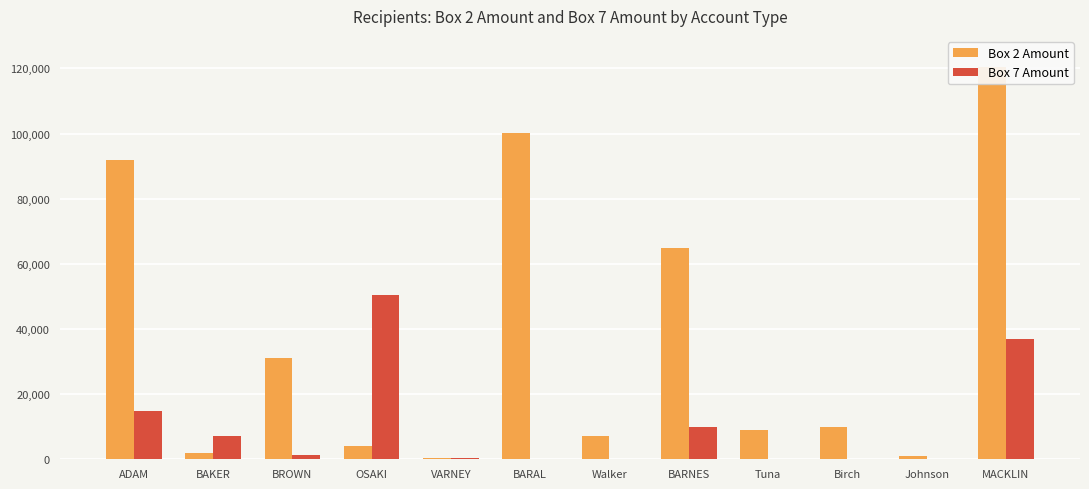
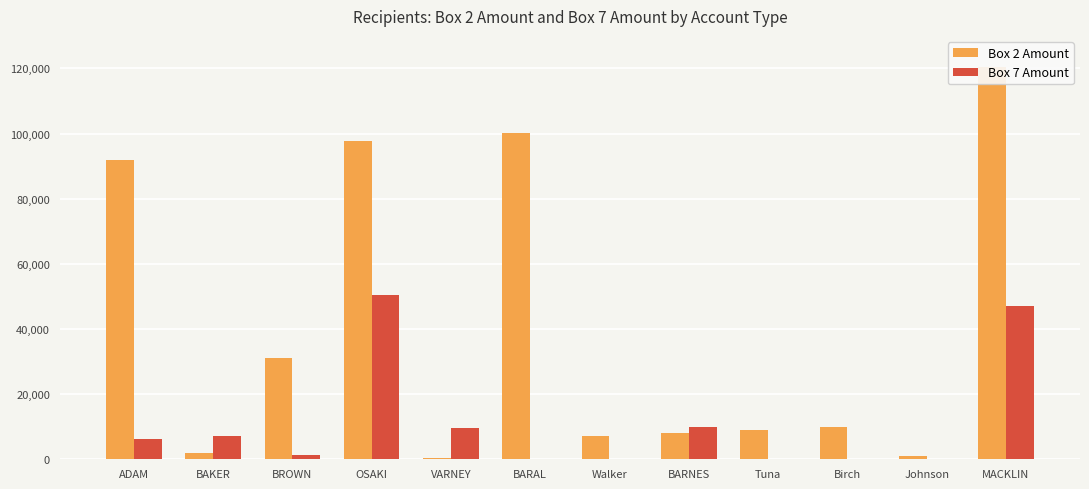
Box 7 Amount, ADAM: 15,000 -> 6,000
Box 2 Amount, OSAKI: 4,000 -> 98,000
Box 7 Amount, VARNEY: 0 -> 10,000
Box 2 Amount, BARNES: 65,000 -> 8,000
Box 7 Amount, MACKLIN: 37,000 -> 47,000
